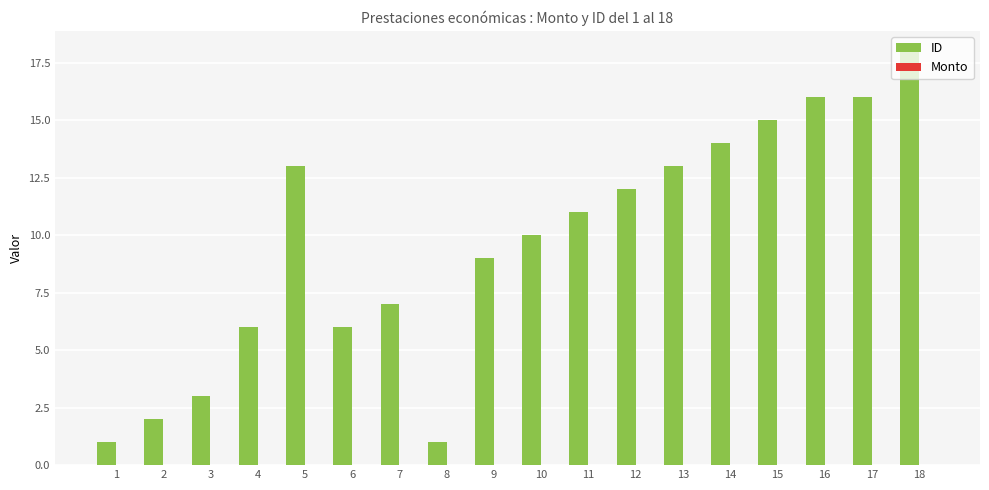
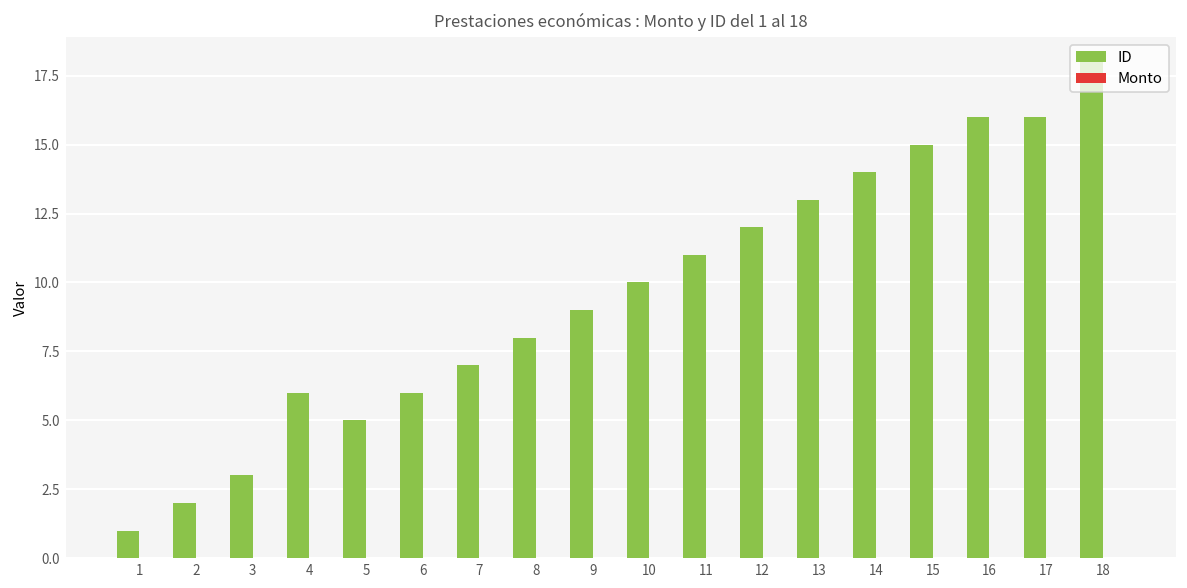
ID, 5: 13 -> 5
ID, 8: 1 -> 8
